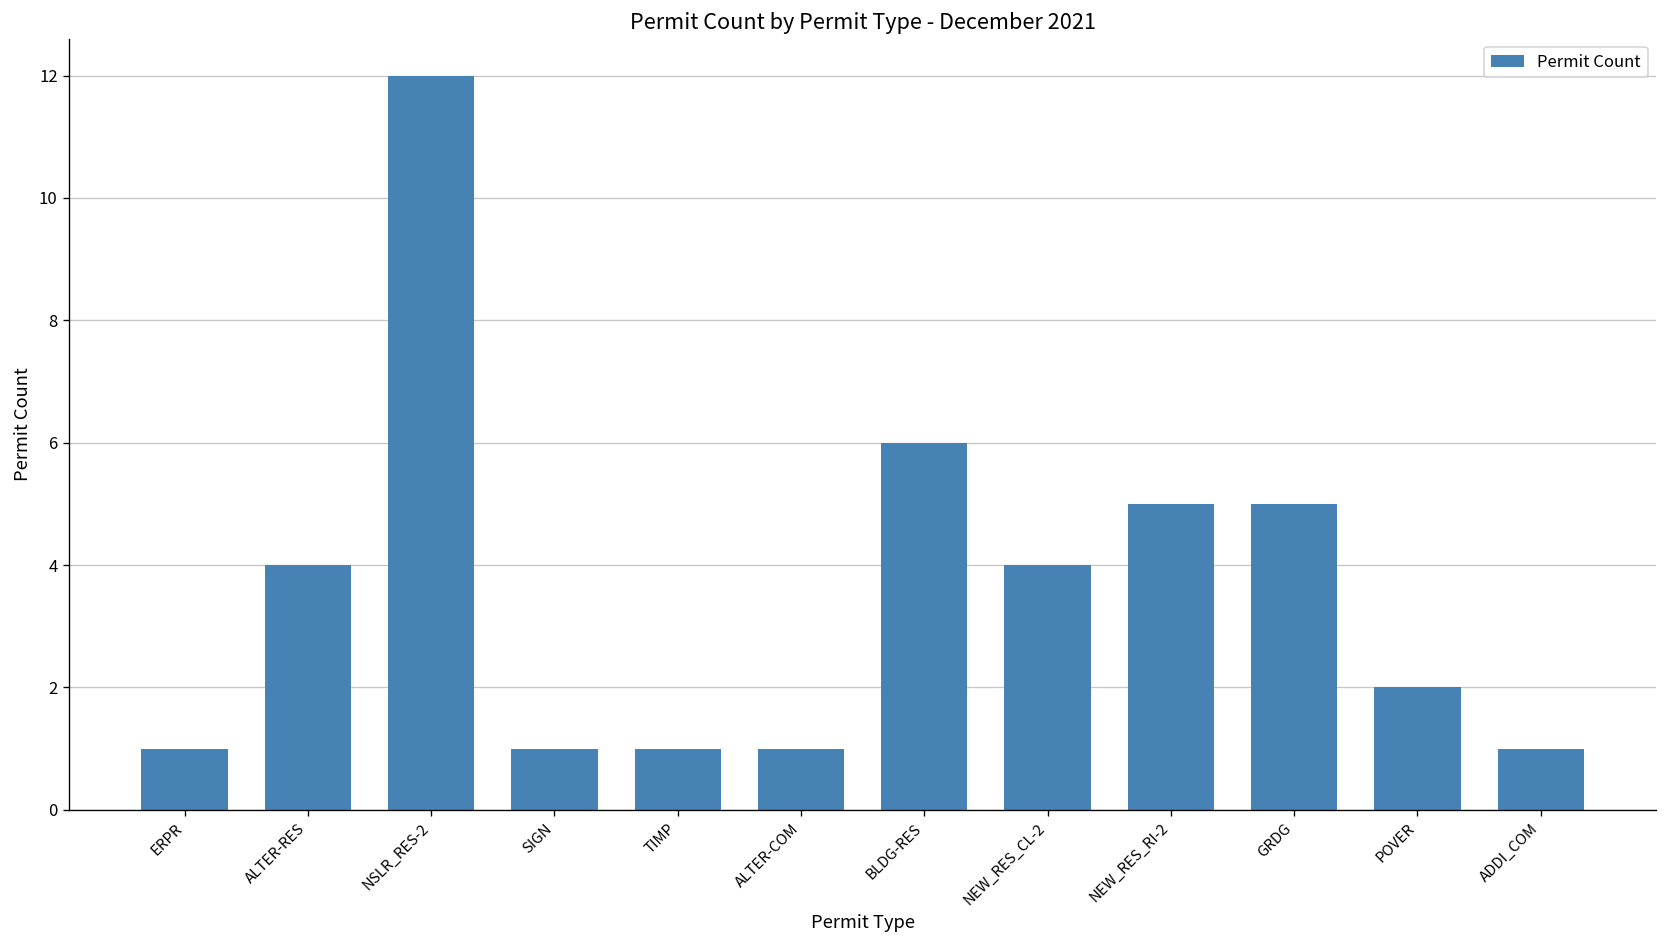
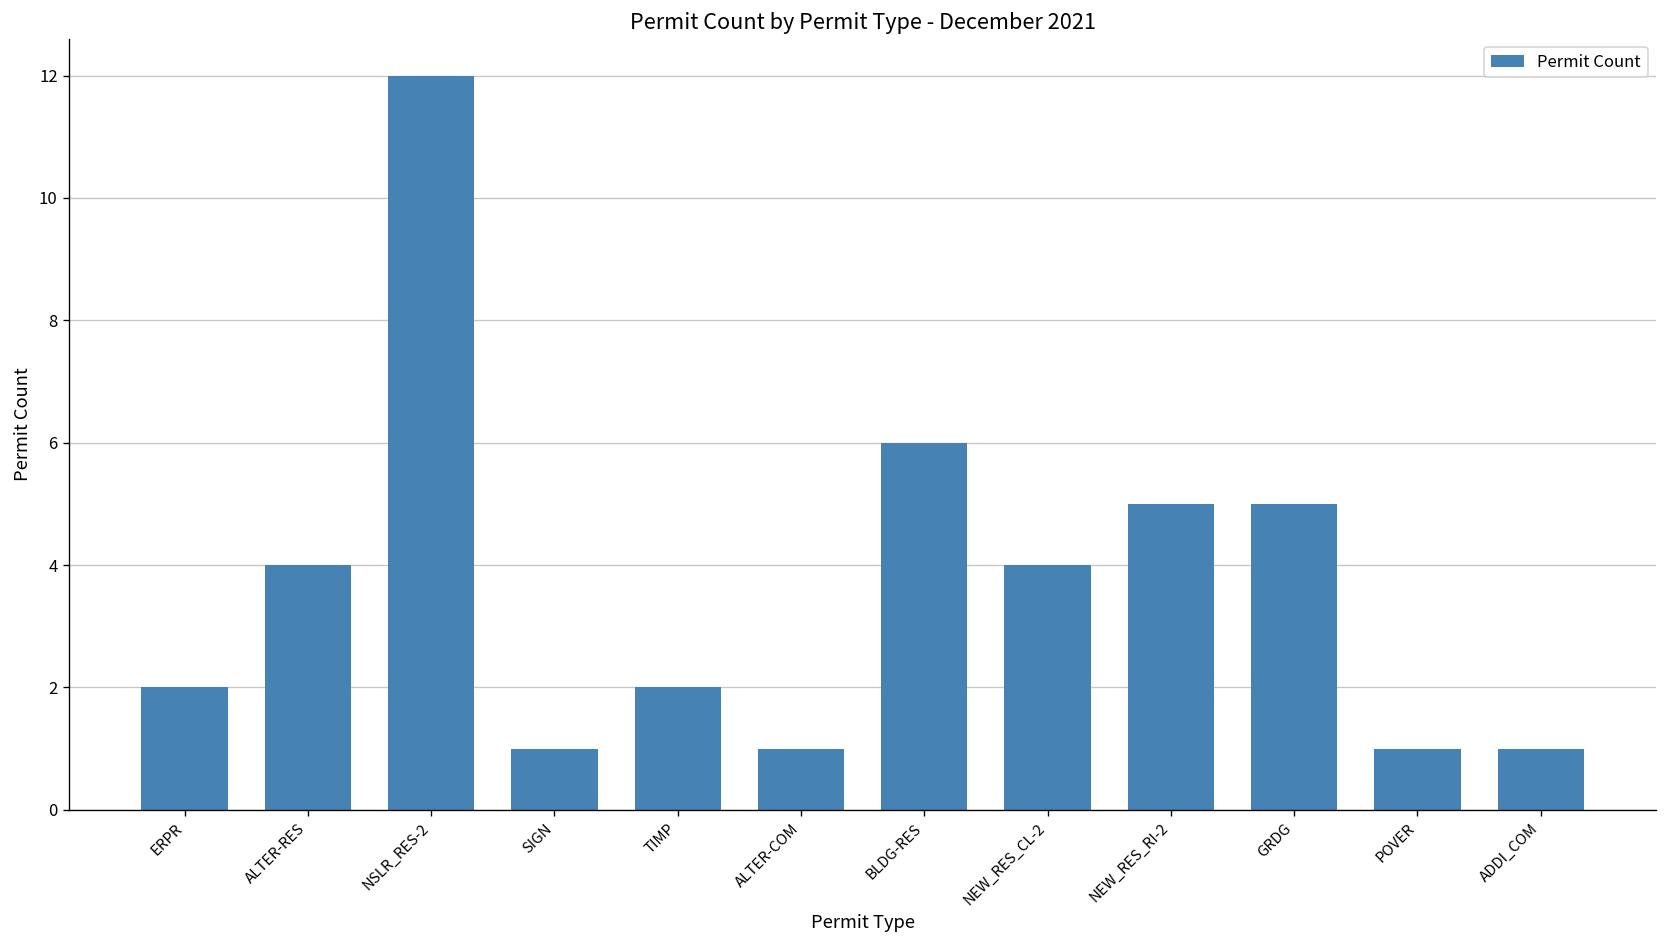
ERPR: 1 -> 2
TIMP: 1 -> 2
POVER: 2 -> 1
